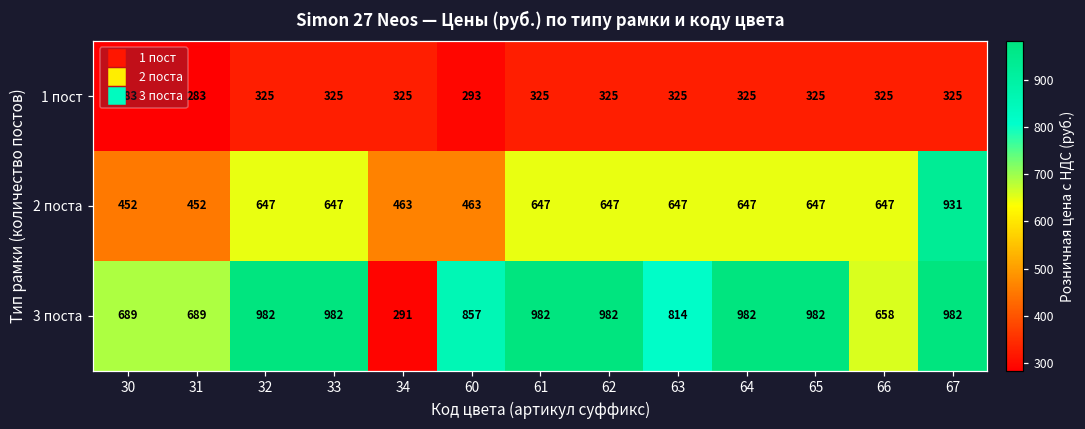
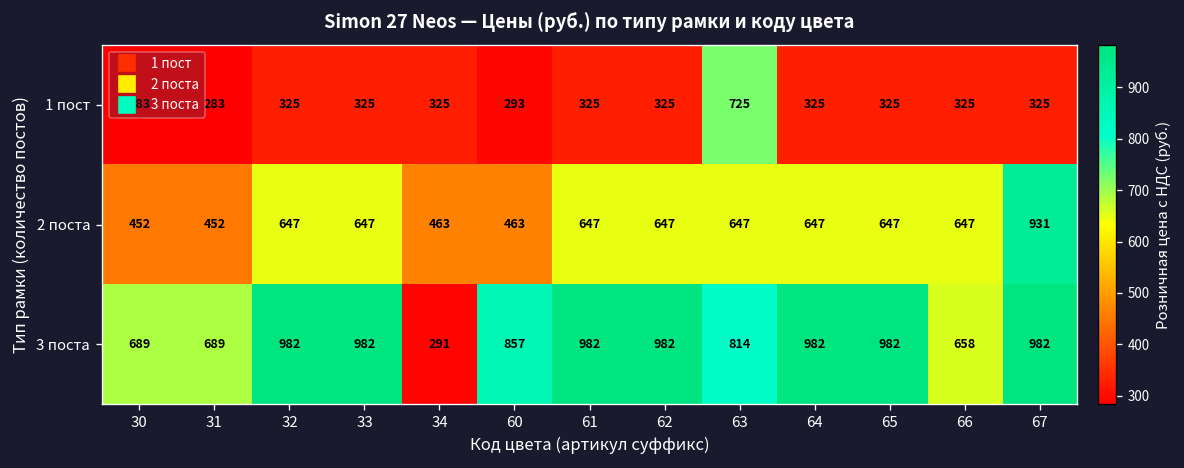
1 пост, 63: 325 -> 725
